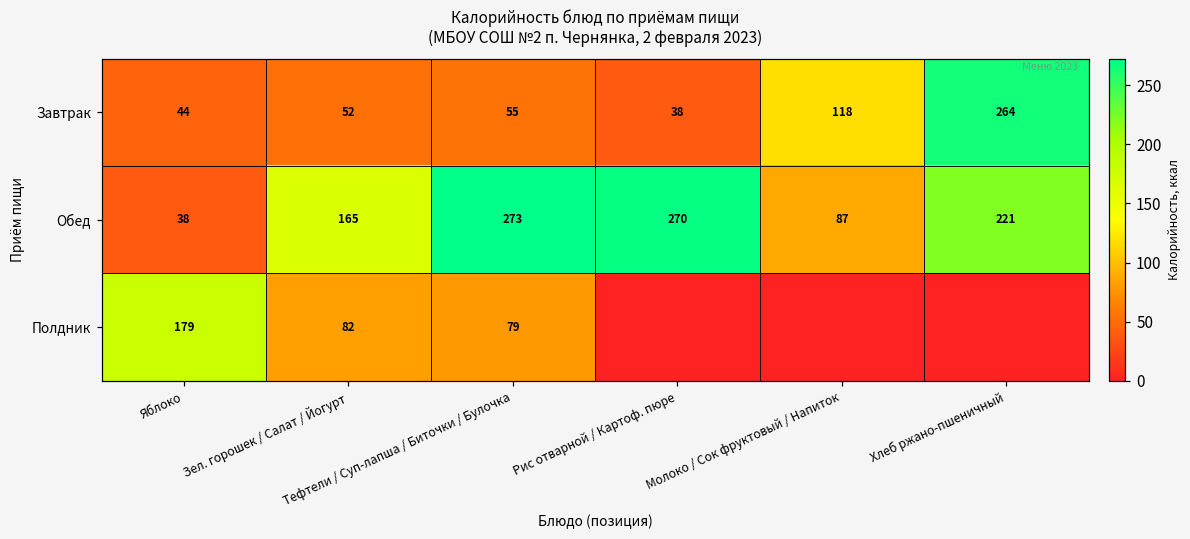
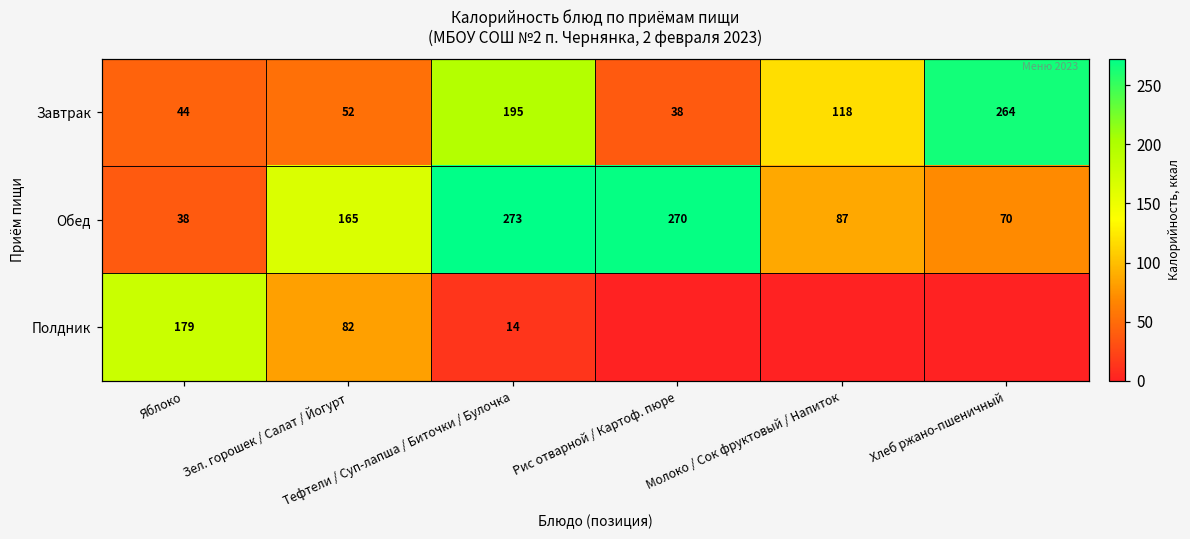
Завтрак, Тефтели / Суп-лапша / Биточки / Булочка: 55 -> 195
Обед, Хлеб ржано-пшеничный: 221 -> 70
Полдник, Тефтели / Суп-лапша / Биточки / Булочка: 79 -> 14
